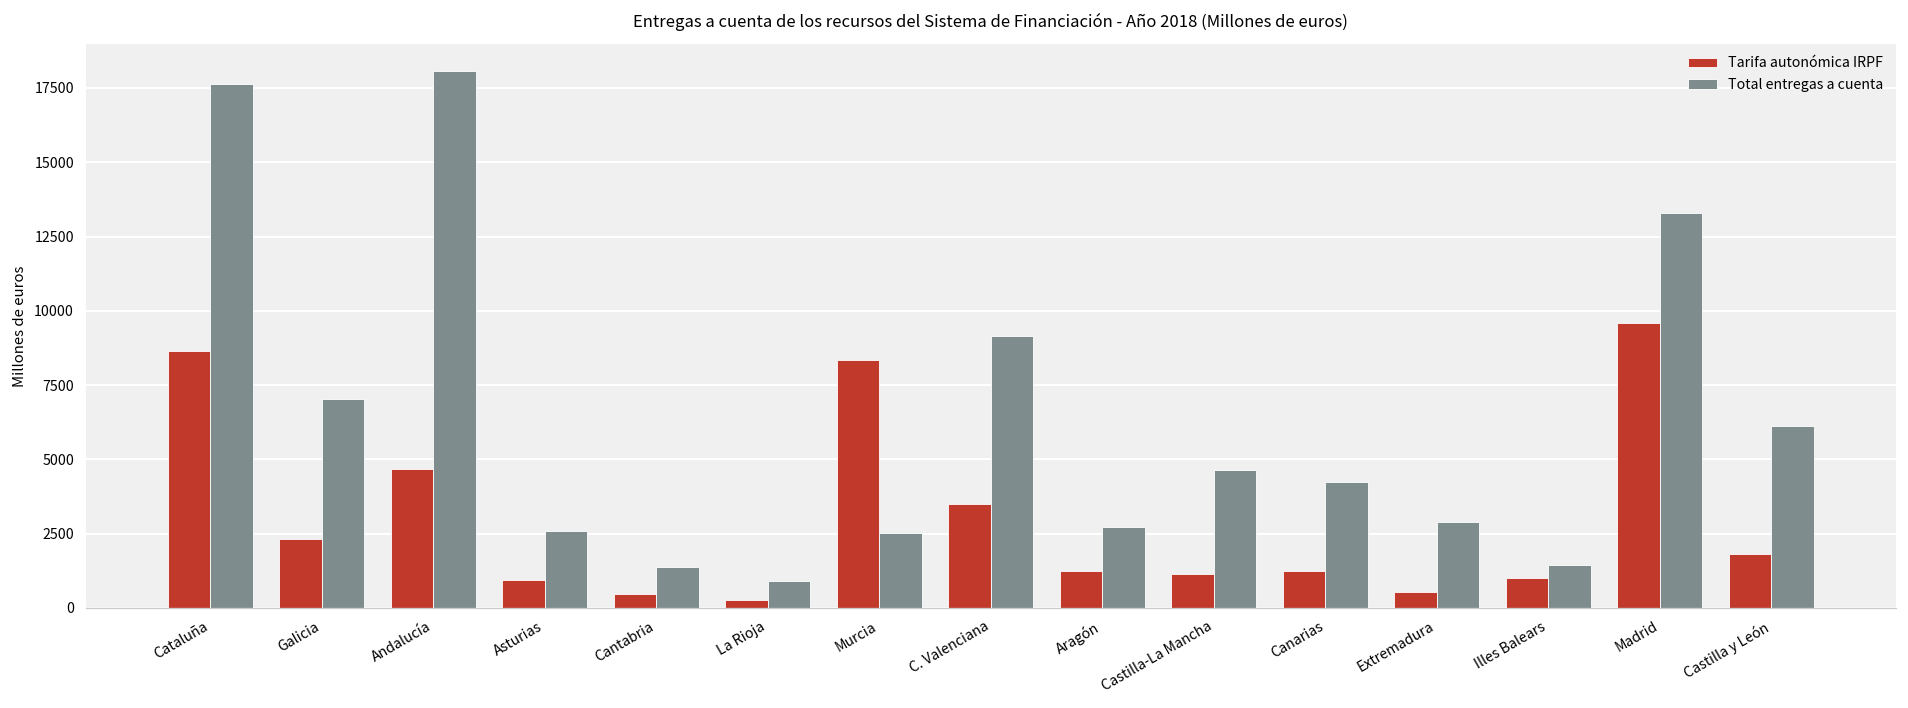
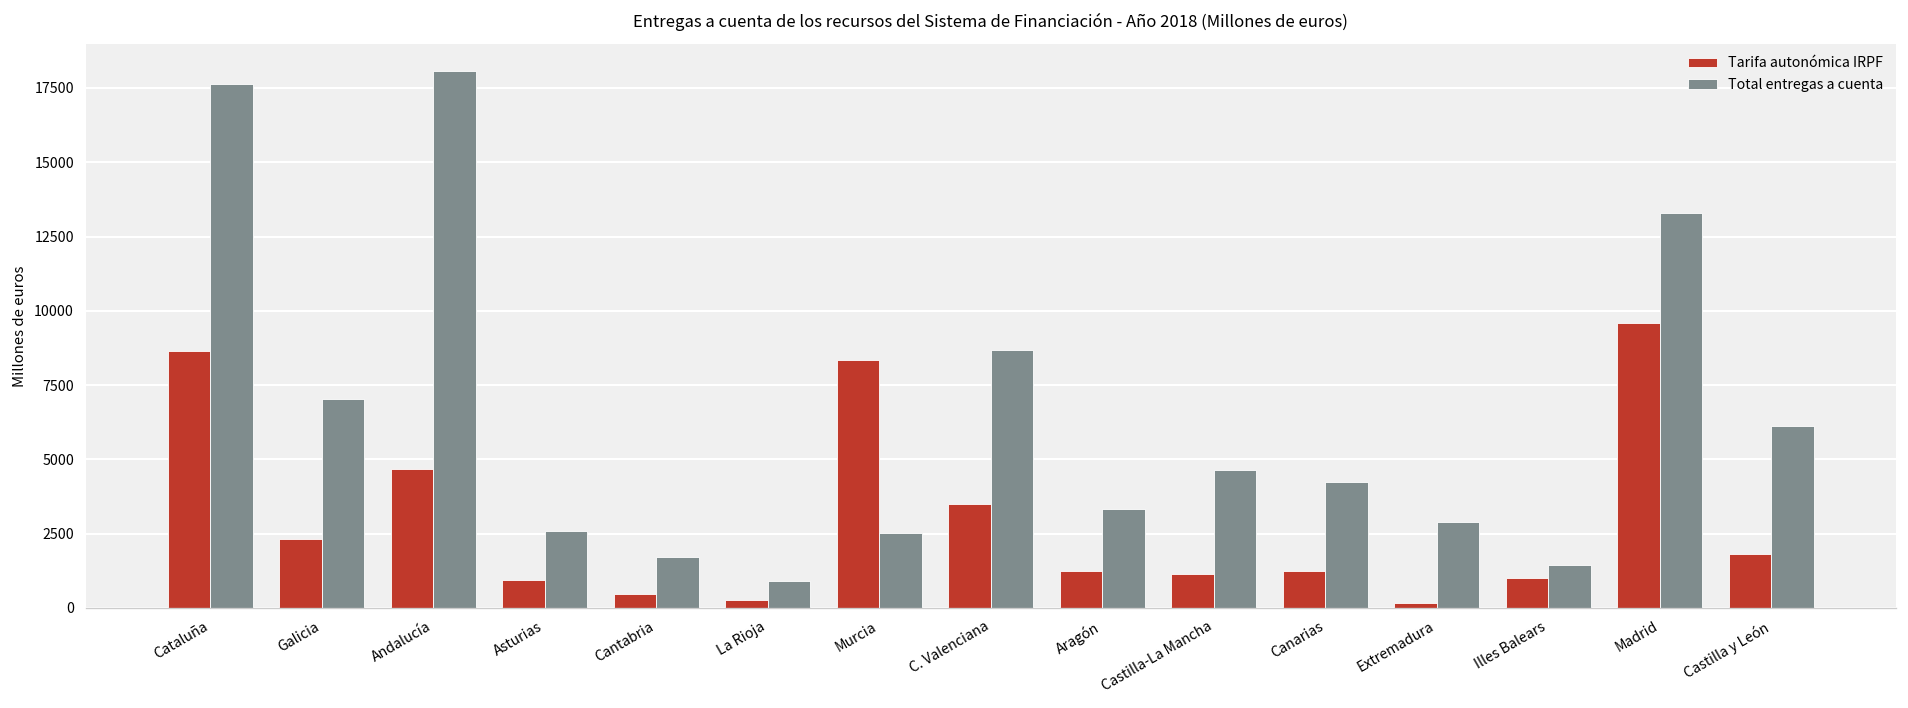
Total entregas a cuenta, Cantabria: 1400 -> 1700
Total entregas a cuenta, C. Valenciana: 9200 -> 8700
Total entregas a cuenta, Aragón: 2700 -> 3300
Tarifa autonómica IRPF, Extremadura: 600 -> 200
